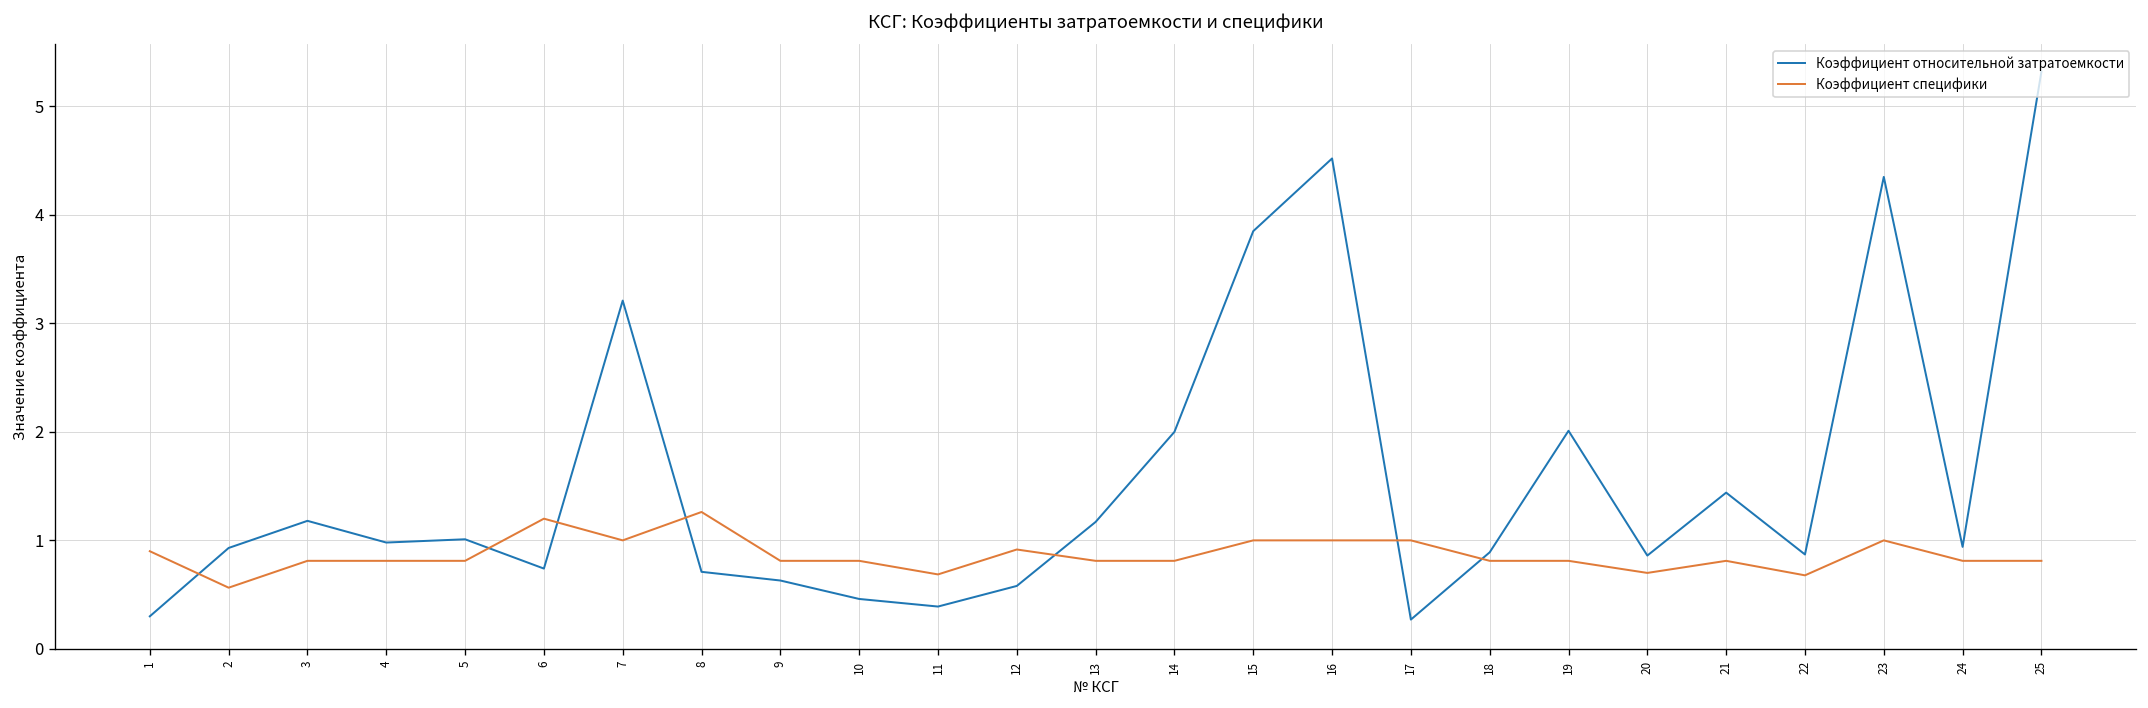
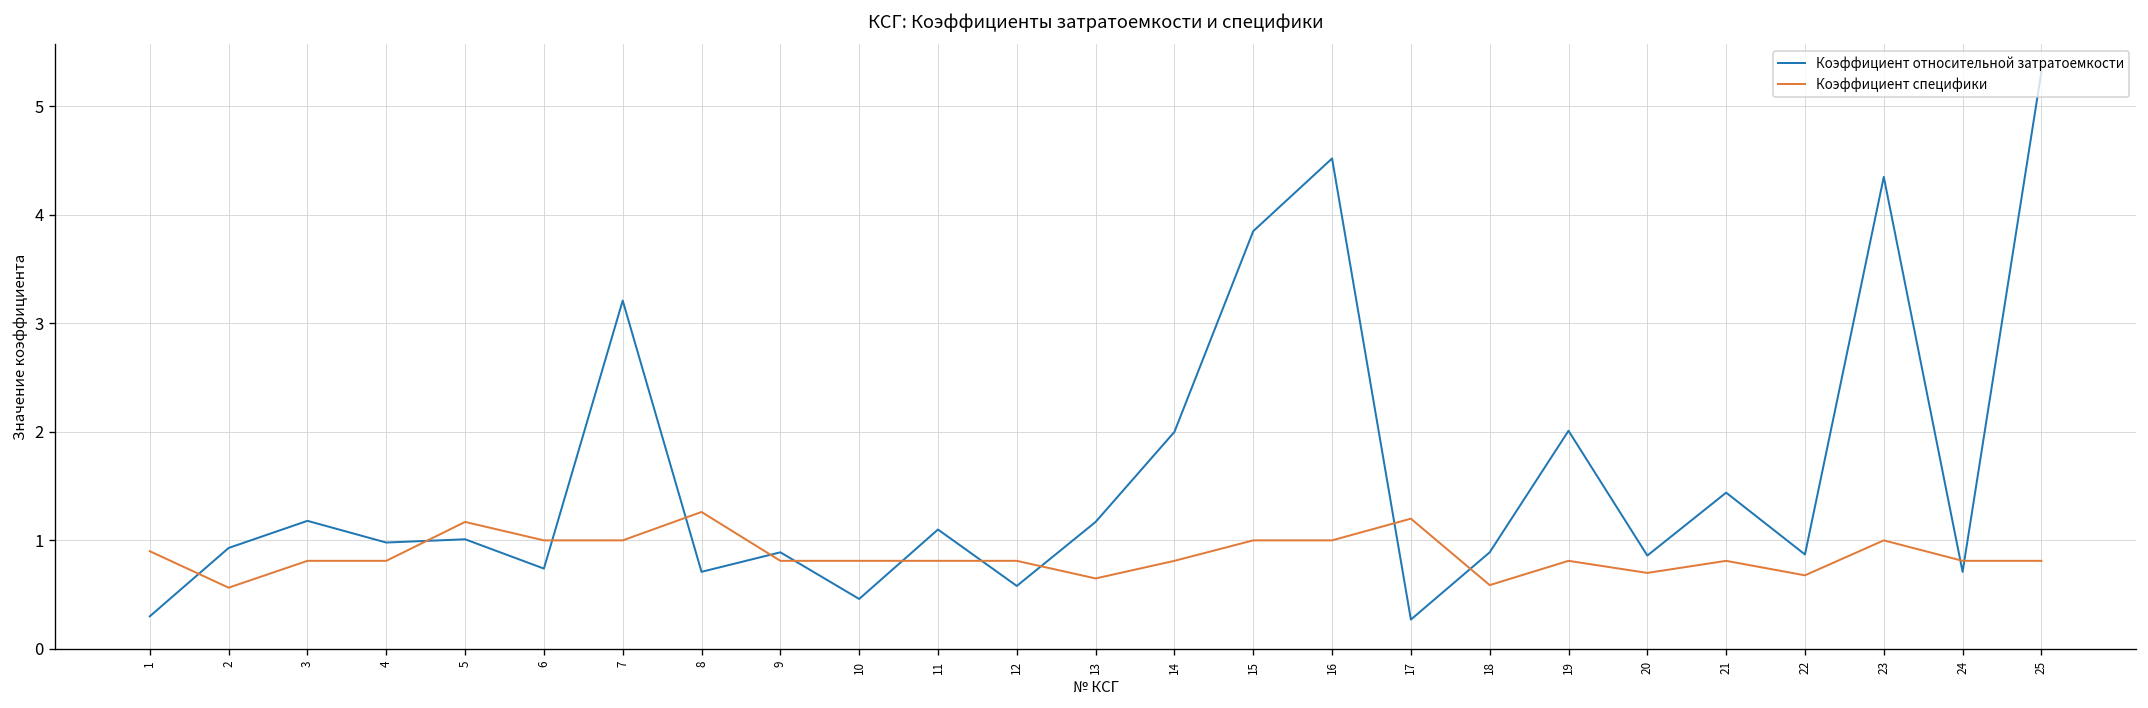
Коэффициент специфики, 5: 0.8 -> 1.2
Коэффициент специфики, 6: 1.2 -> 1.0
Коэффициент относительной затратоемкости, 9: 0.6 -> 0.9
Коэффициент относительной затратоемкости, 11: 0.4 -> 1.1
Коэффициент специфики, 11: 0.7 -> 0.8
Коэффициент специфики, 12: 0.9 -> 0.8
Коэффициент специфики, 13: 0.8 -> 0.6
Коэффициент специфики, 17: 1.0 -> 1.2
Коэффициент специфики, 18: 0.8 -> 0.6
Коэффициент относительной затратоемкости, 24: 0.9 -> 0.7
